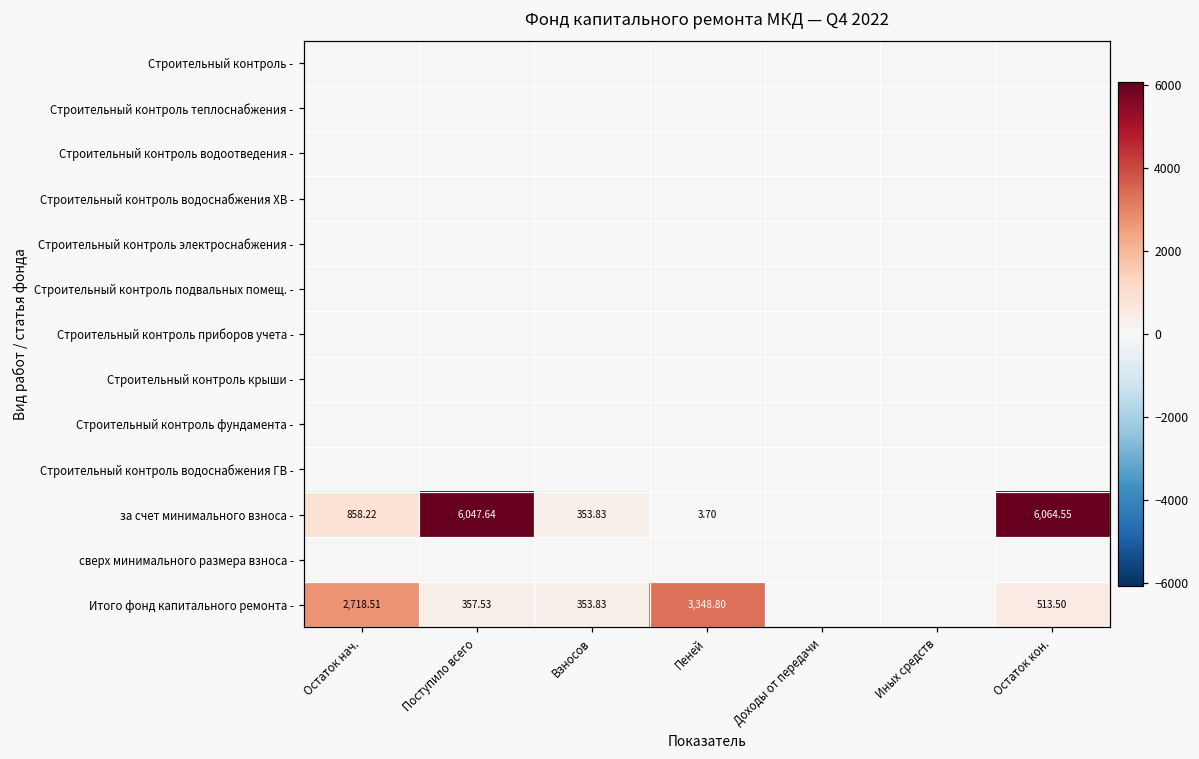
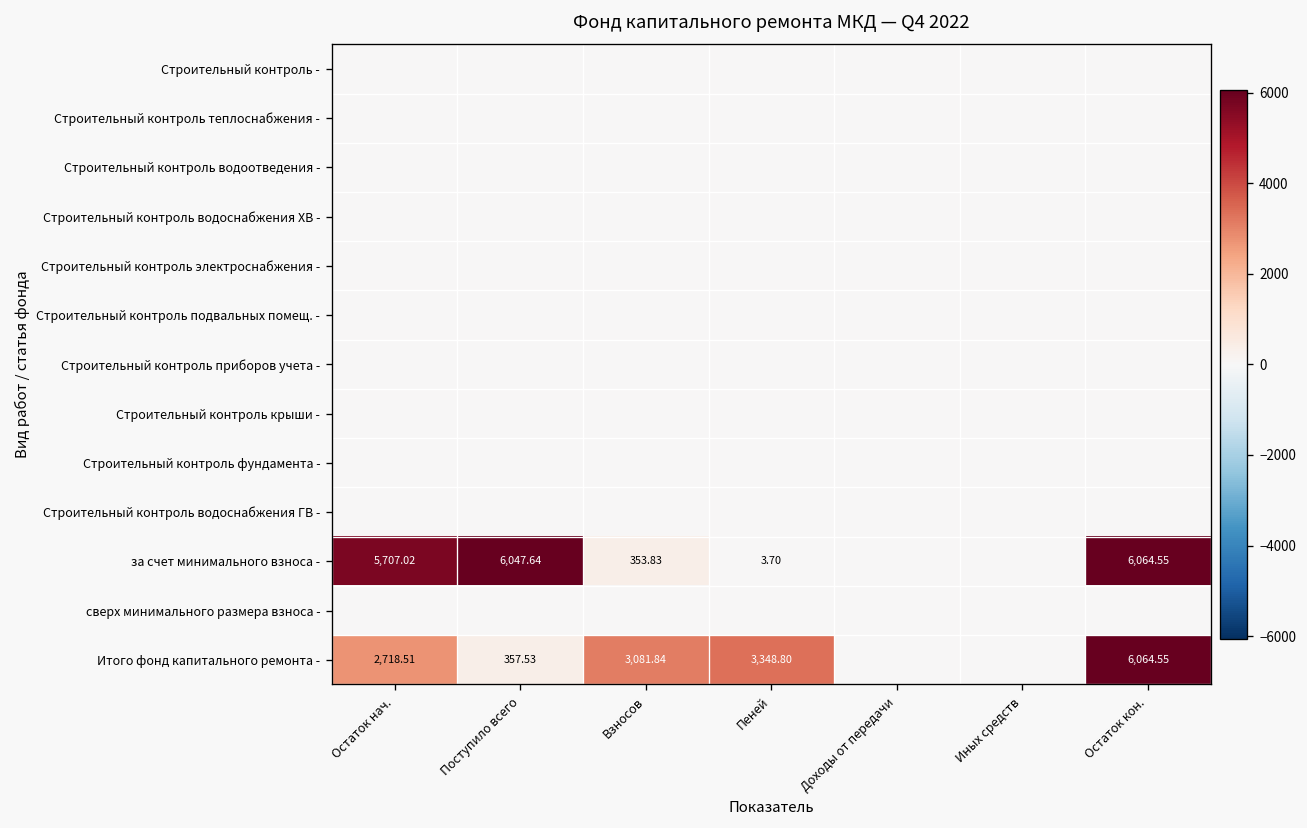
за счет минимального взноса -, Остаток нач.: 858.22 -> 5,707.02
Итого фонд капитального ремонта -, Взносов: 353.83 -> 3,081.84
Итого фонд капитального ремонта -, Остаток кон.: 513.50 -> 6,064.55
